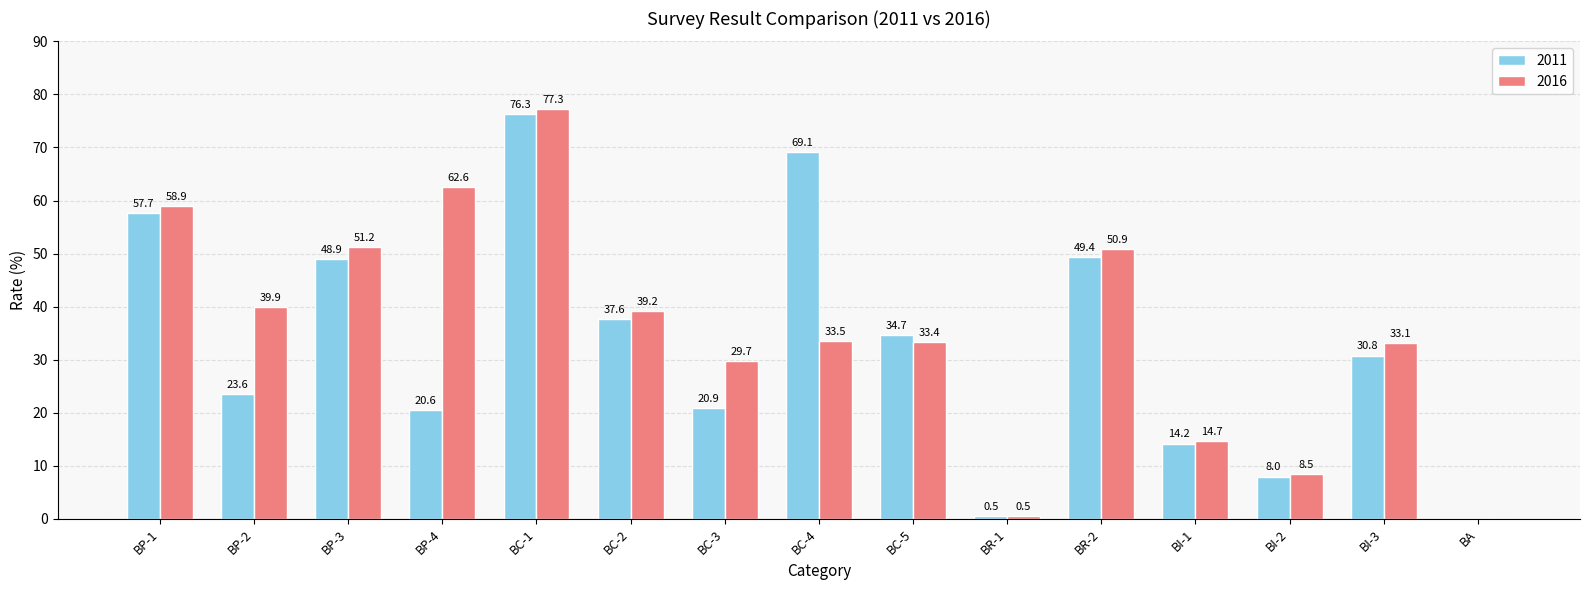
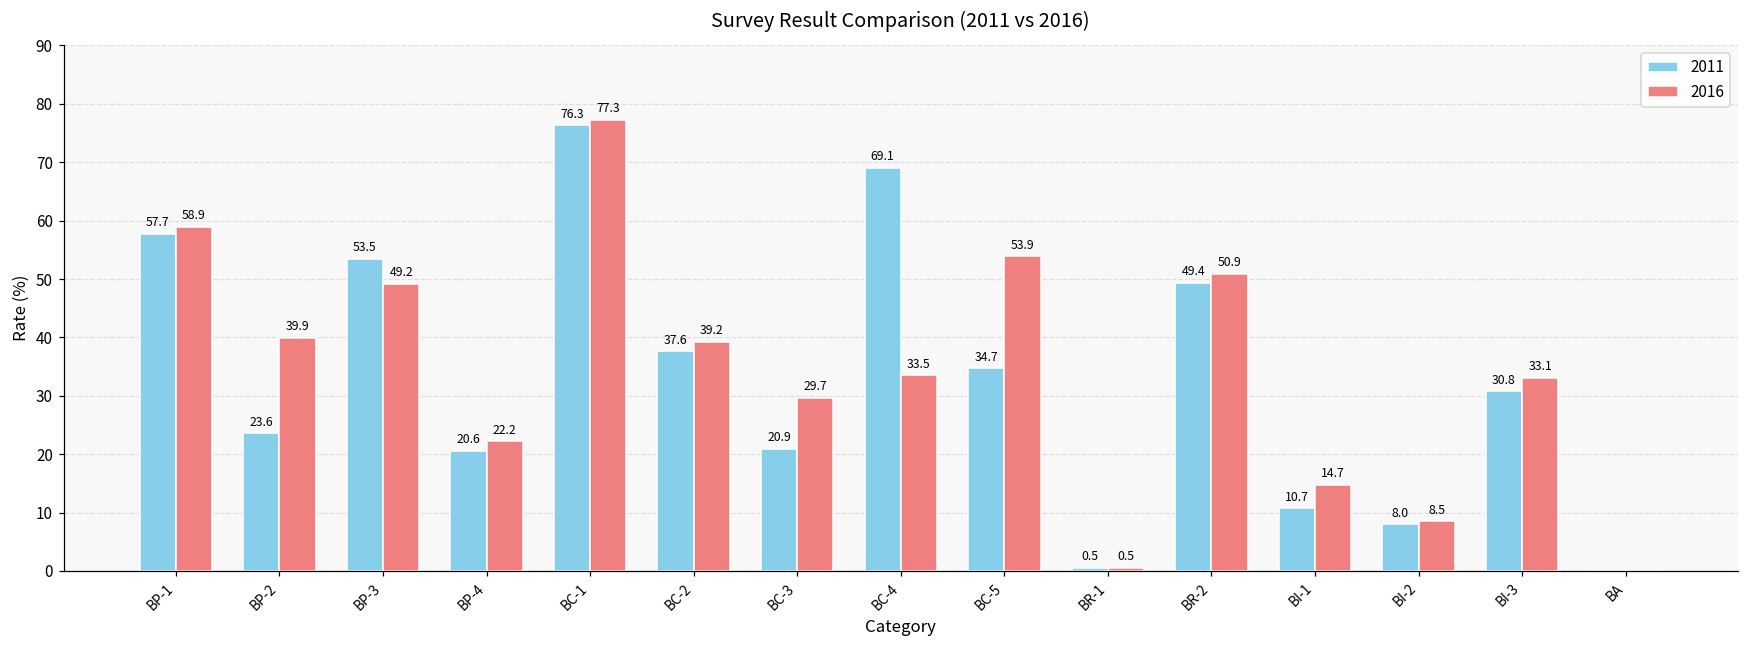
2011, BP-3: 48.9 -> 53.5
2016, BP-3: 51.2 -> 49.2
2016, BP-4: 62.6 -> 22.2
2016, BC-5: 33.4 -> 53.9
2011, BI-1: 14.2 -> 10.7
